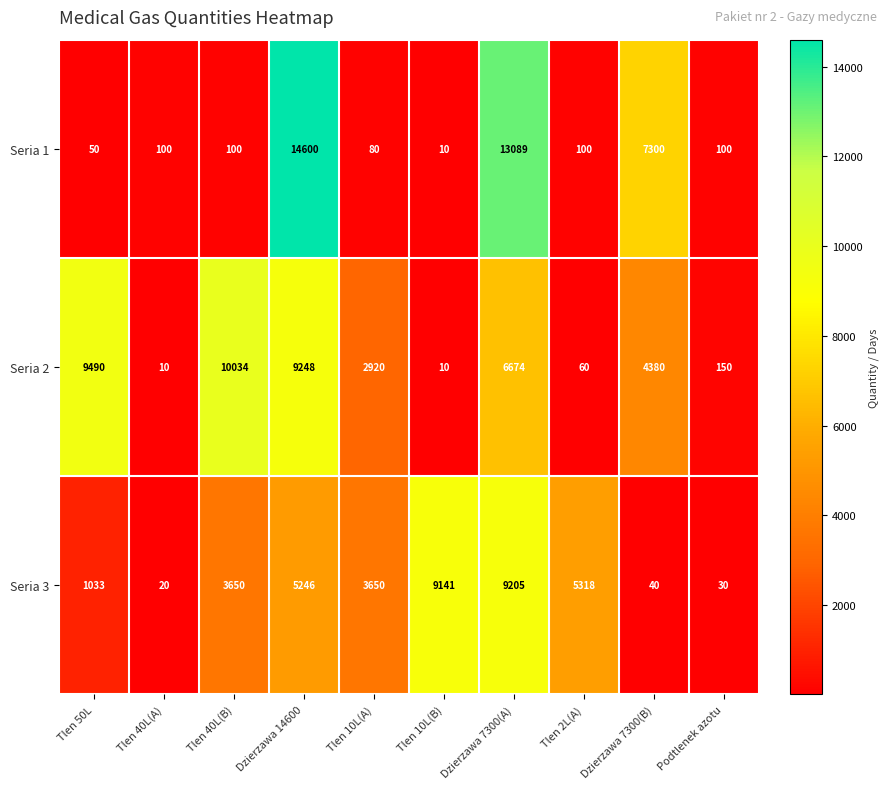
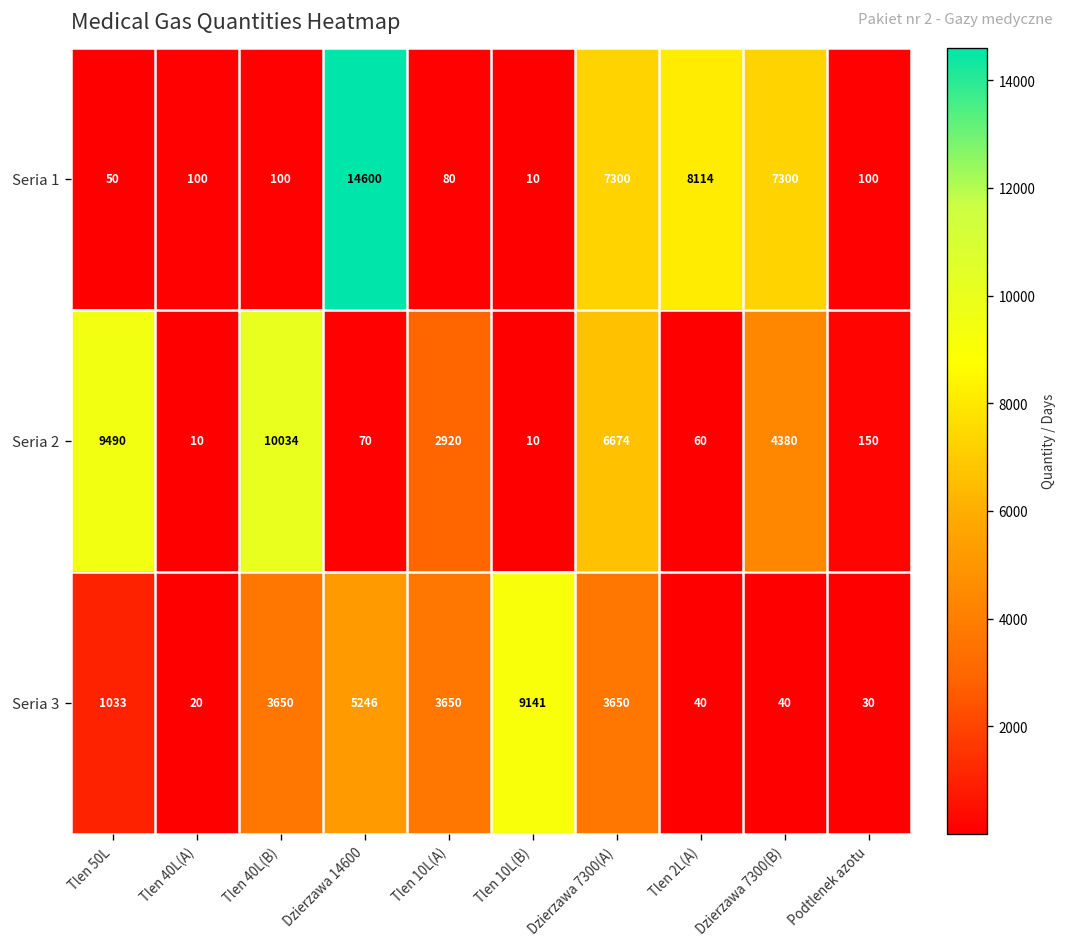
Seria 1, Dzierzawa 7300(A): 13089 -> 7300
Seria 1, Tlen 2L(A): 100 -> 8114
Seria 2, Dzierzawa 14600: 9248 -> 70
Seria 3, Dzierzawa 7300(A): 9205 -> 3650
Seria 3, Tlen 2L(A): 5318 -> 40
